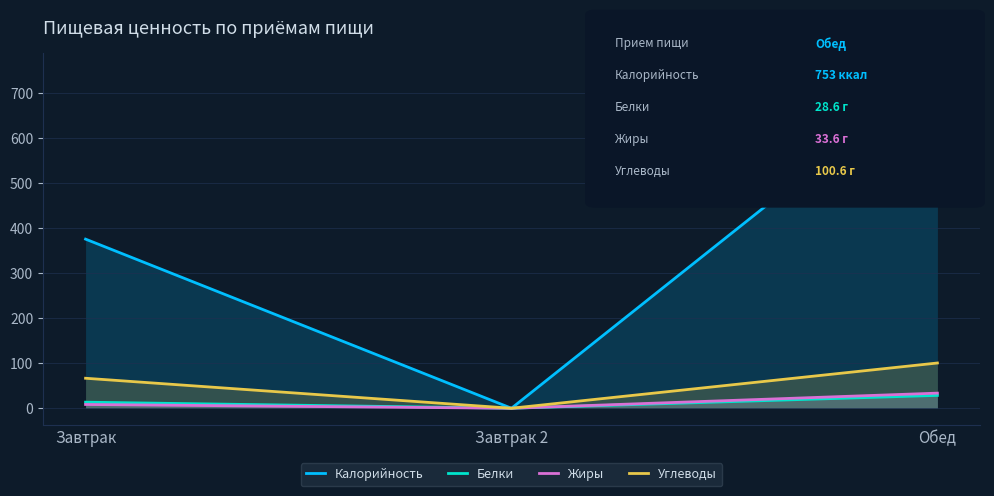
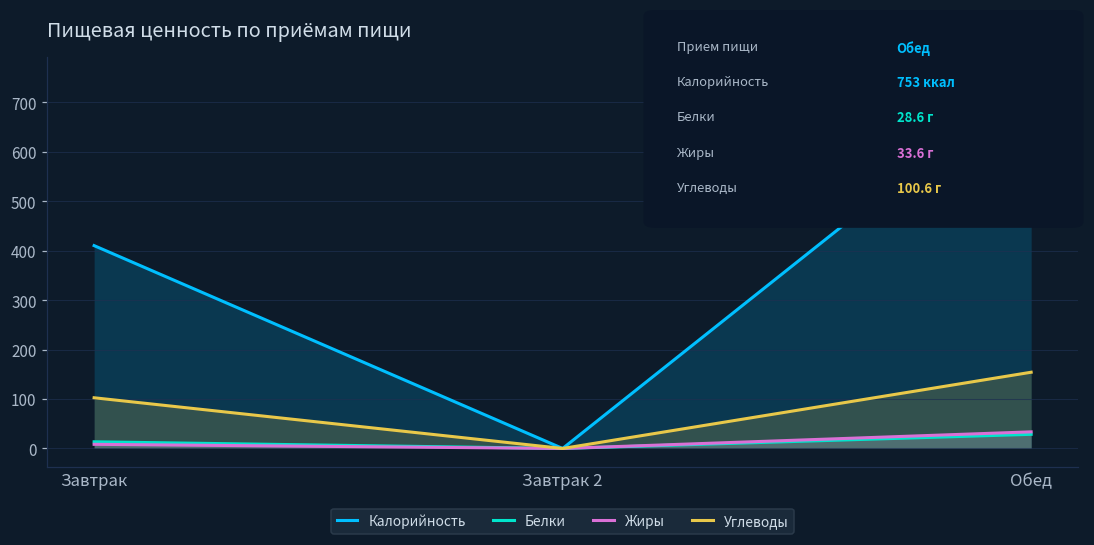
Калорийность, Завтрак: 380 -> 410
Углеводы, Завтрак: 70 -> 100
Углеводы, Обед: 100 -> 150
